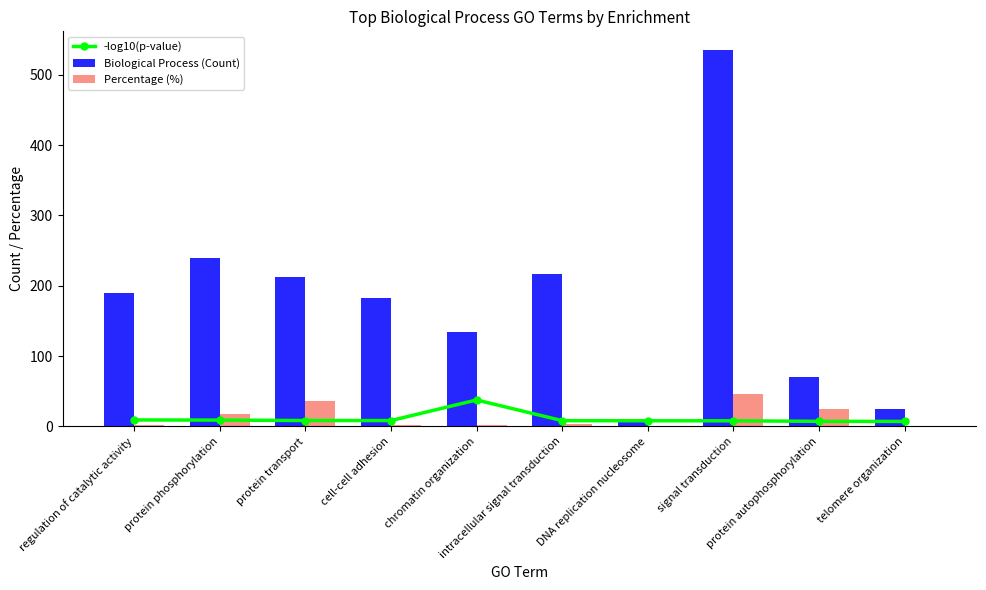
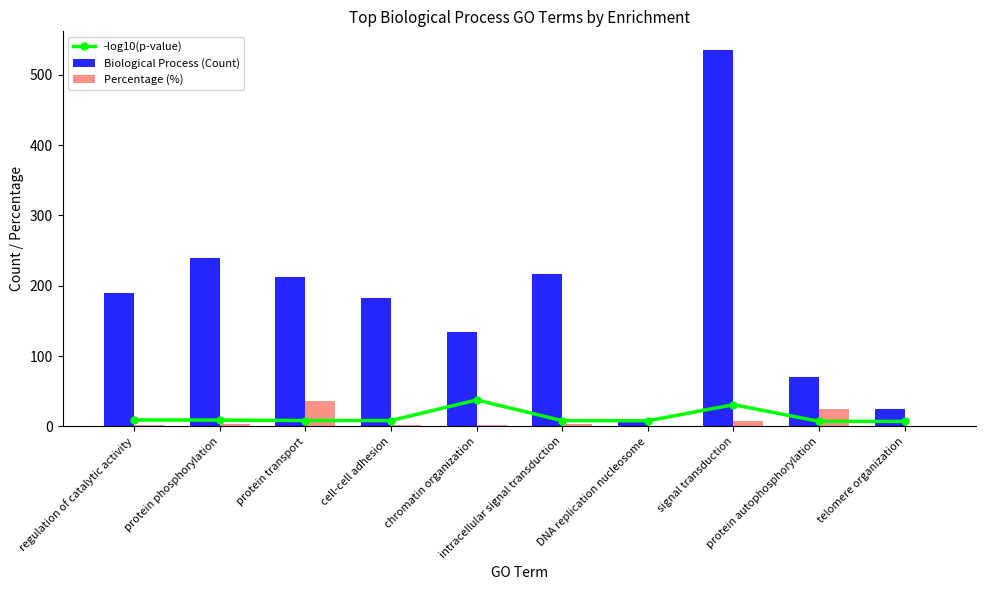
Percentage (%), protein phosphorylation: 20 -> 0
-log10(p-value), signal transduction: 10 -> 30
Percentage (%), signal transduction: 50 -> 10
